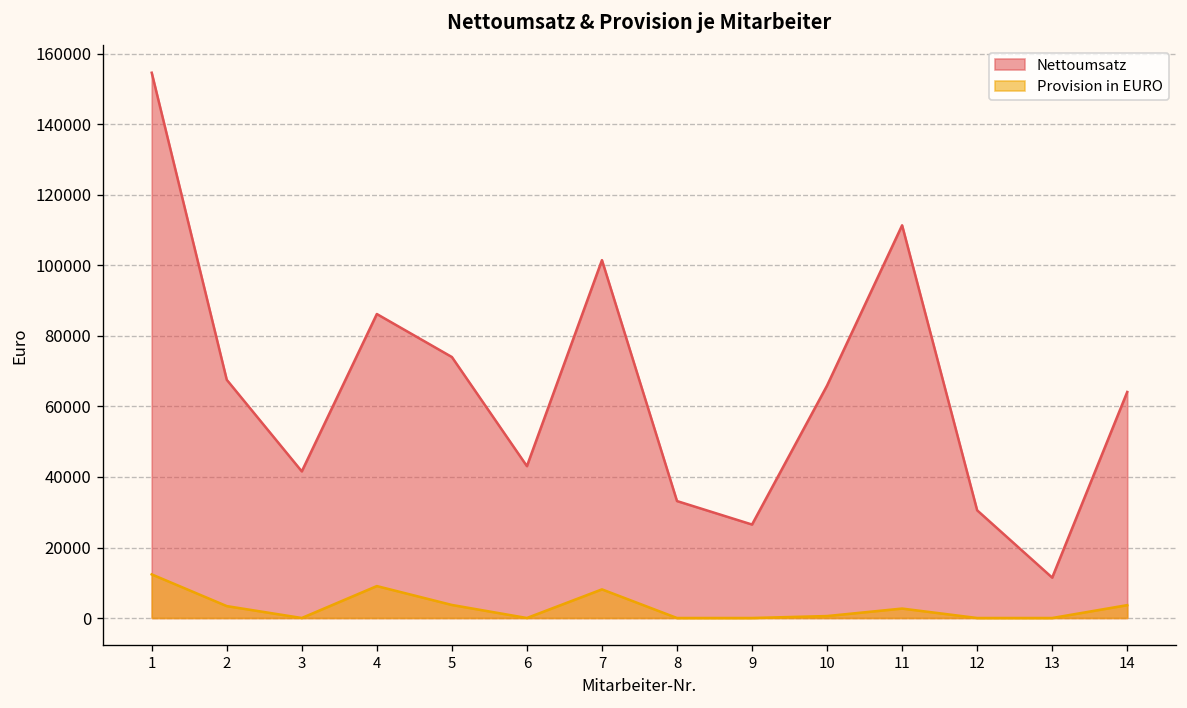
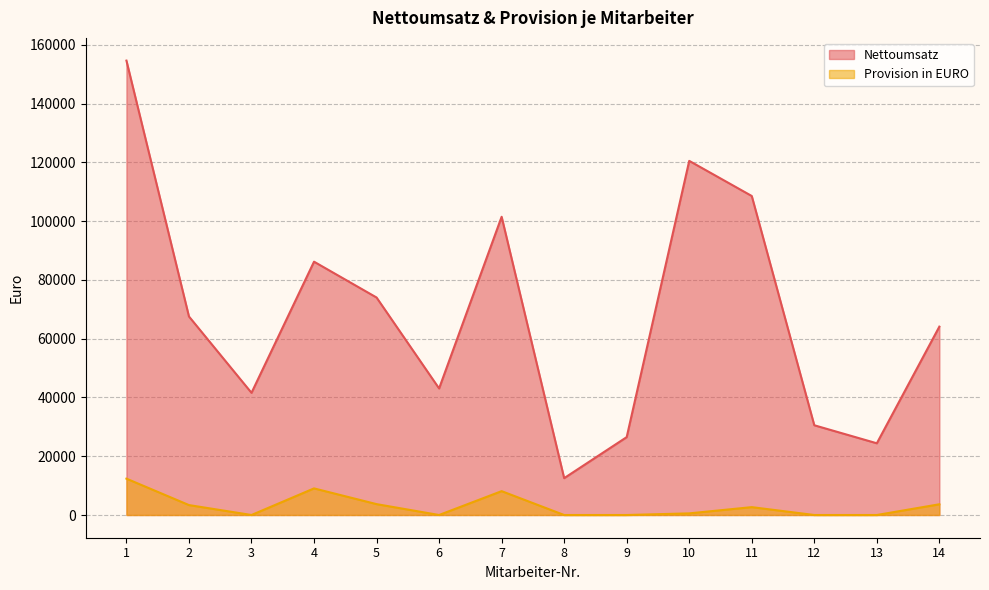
Nettoumsatz, 8: 33000 -> 13000
Nettoumsatz, 10: 66000 -> 121000
Nettoumsatz, 11: 111000 -> 109000
Nettoumsatz, 13: 11000 -> 24000
